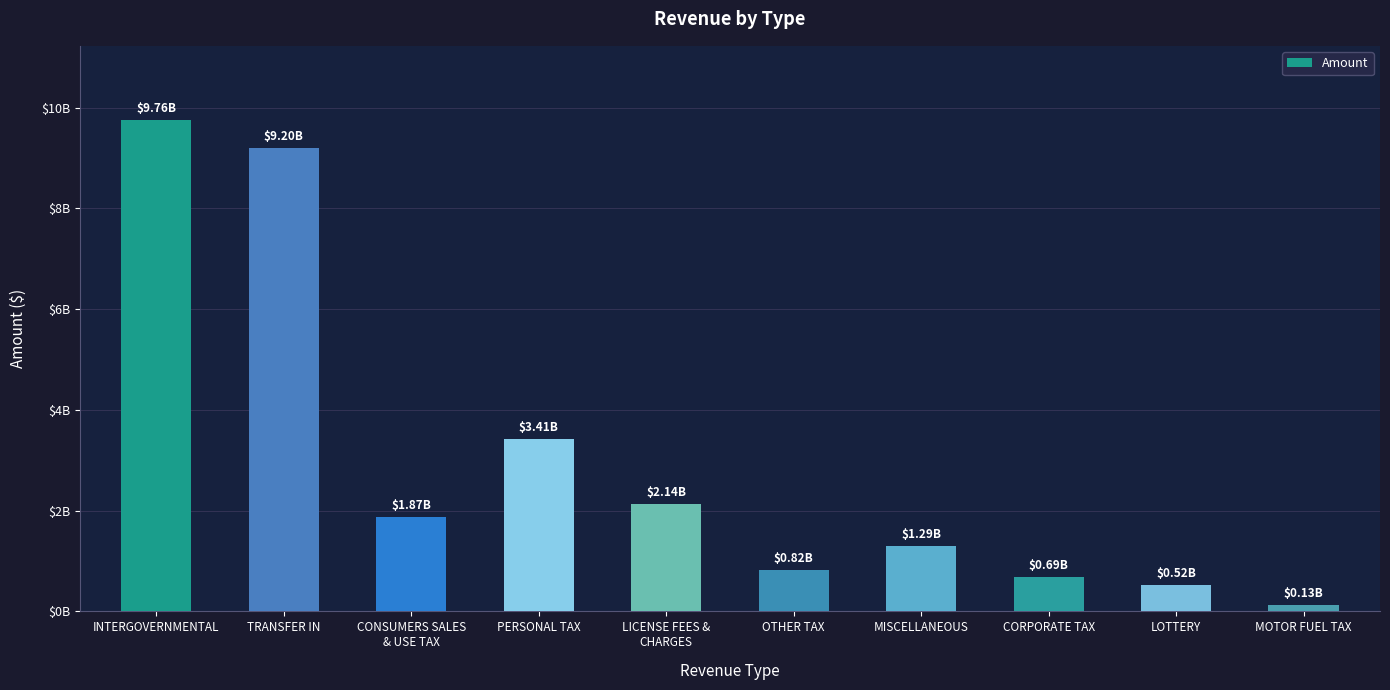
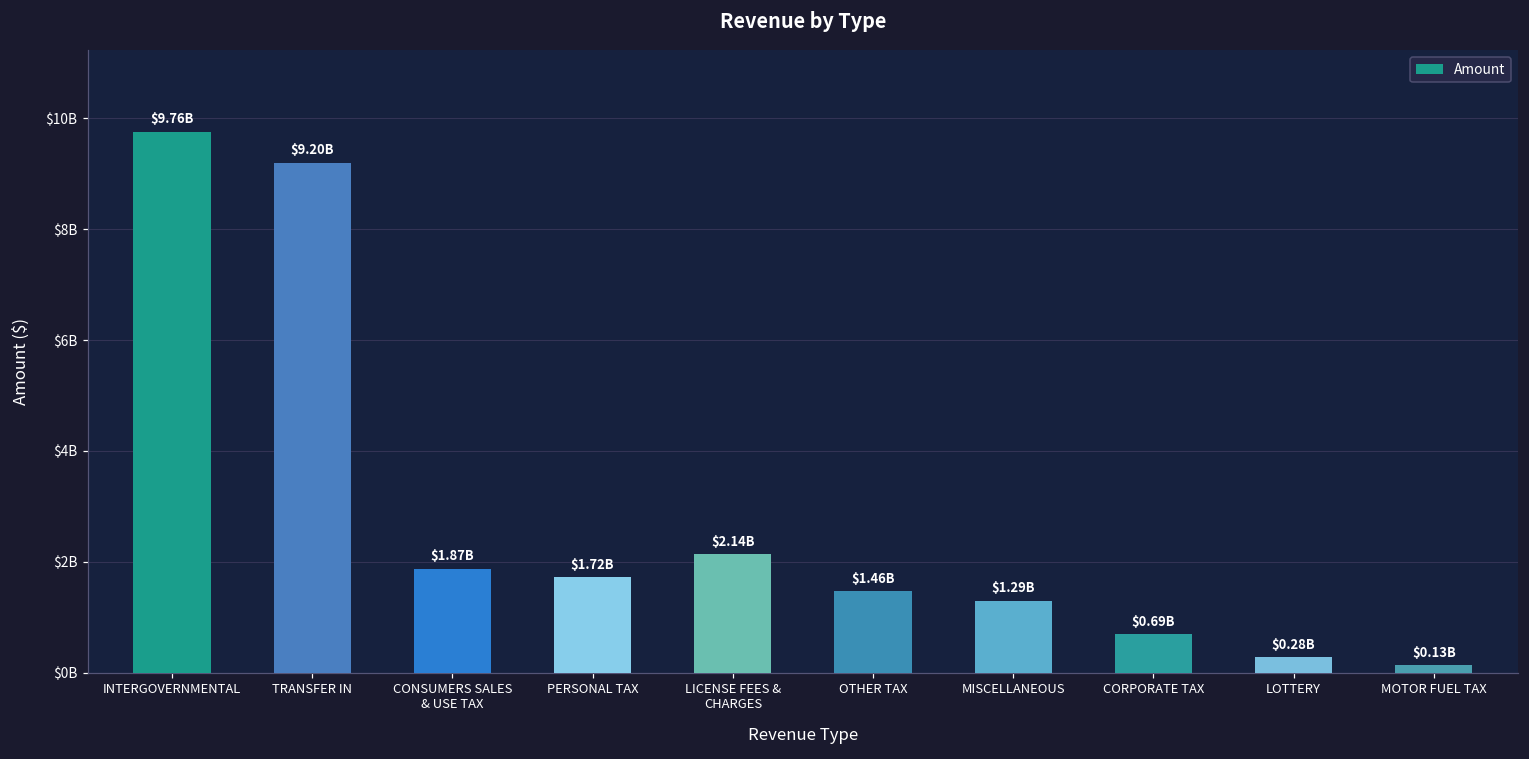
PERSONAL TAX: $3.41B -> $1.72B
OTHER TAX: $0.82B -> $1.46B
LOTTERY: $0.52B -> $0.28B
